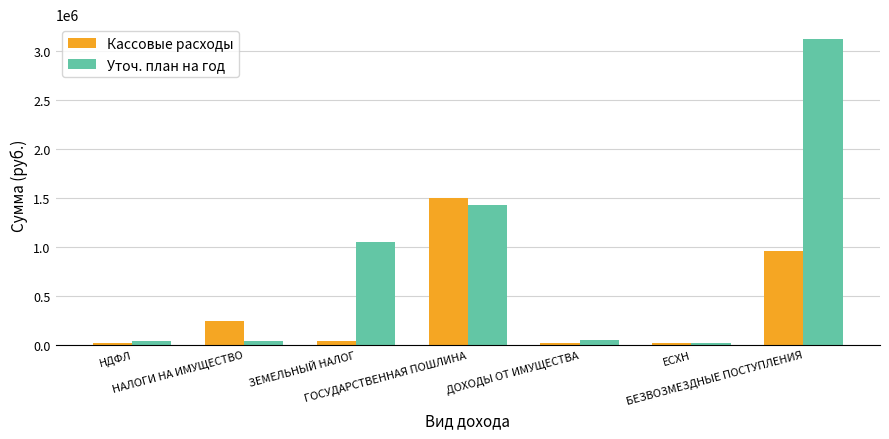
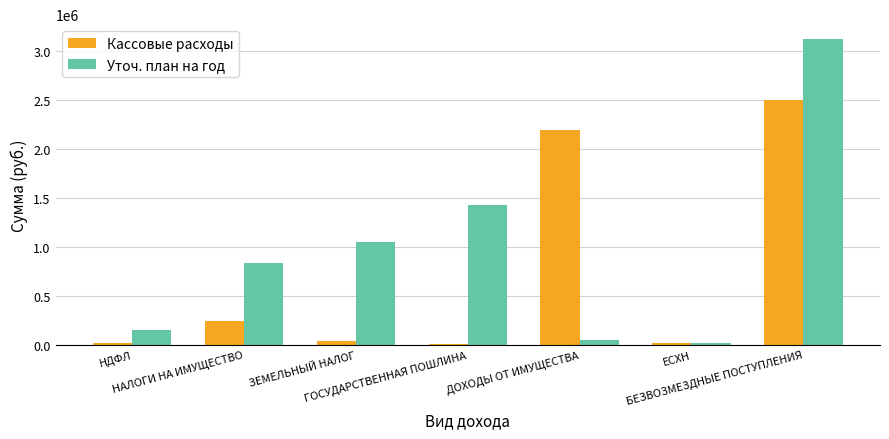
Уточ. план на год, НДФЛ: 0 -> 100000
Уточ. план на год, НАЛОГИ НА ИМУЩЕСТВО: 0 -> 800000
Кассовые расходы, ГОСУДАРСТВЕННАЯ ПОШЛИНА: 1500000 -> 0
Кассовые расходы, ДОХОДЫ ОТ ИМУЩЕСТВА: 0 -> 2200000
Кассовые расходы, БЕЗВОЗМЕЗДНЫЕ ПОСТУПЛЕНИЯ: 1000000 -> 2500000
